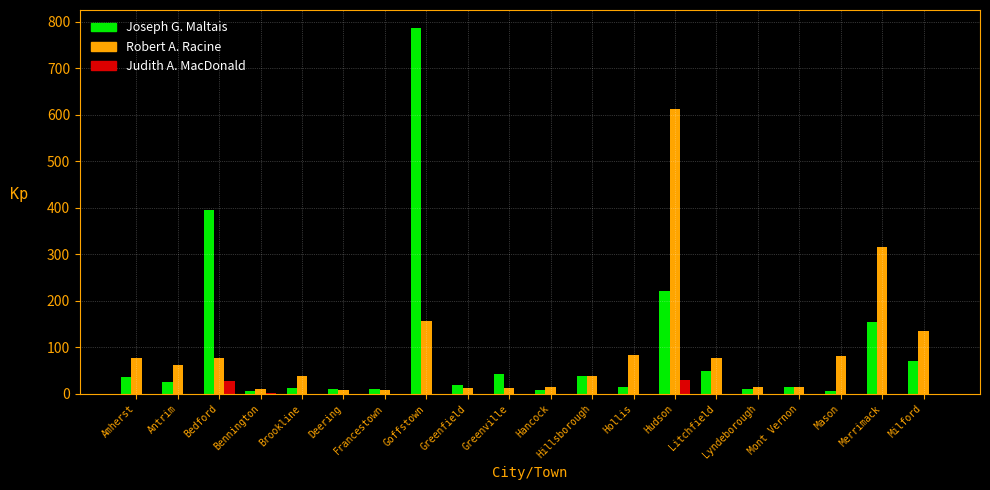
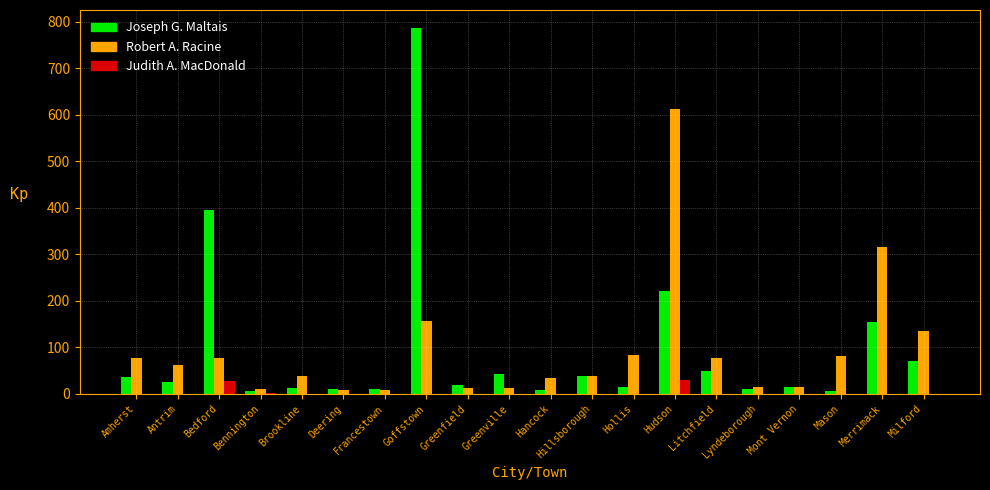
Robert A. Racine, Hancock: 20 -> 30
